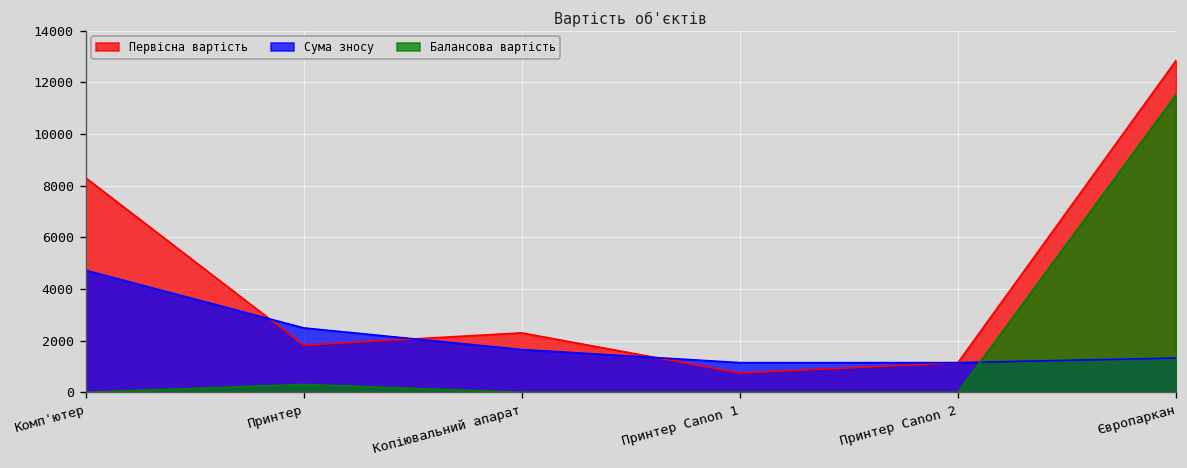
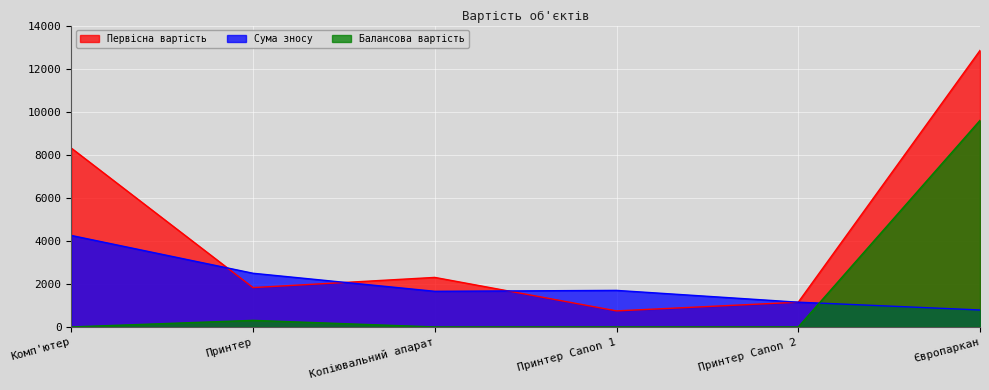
Сума зносу, Комп'ютер: 4700 -> 4300
Сума зносу, Принтер Canon 1: 1200 -> 1700
Сума зносу, Європаркан: 1300 -> 800
Балансова вартість, Європаркан: 11500 -> 9600
